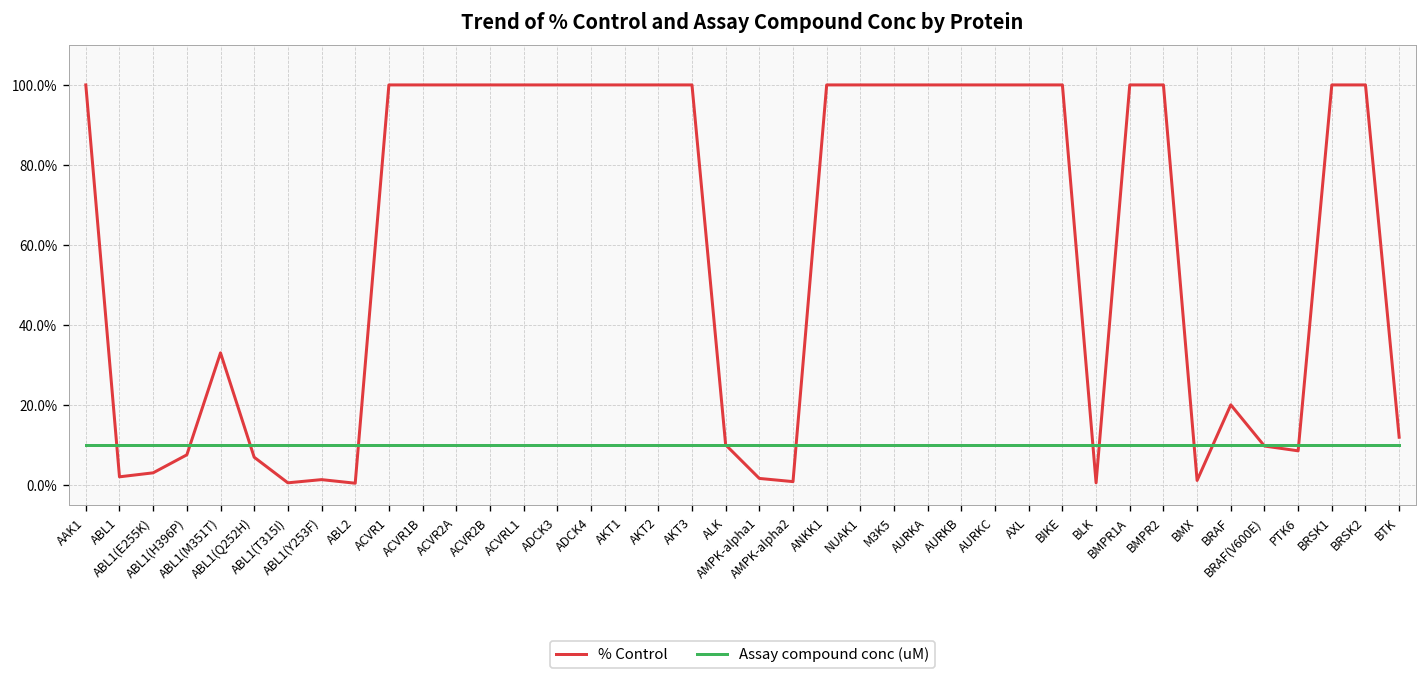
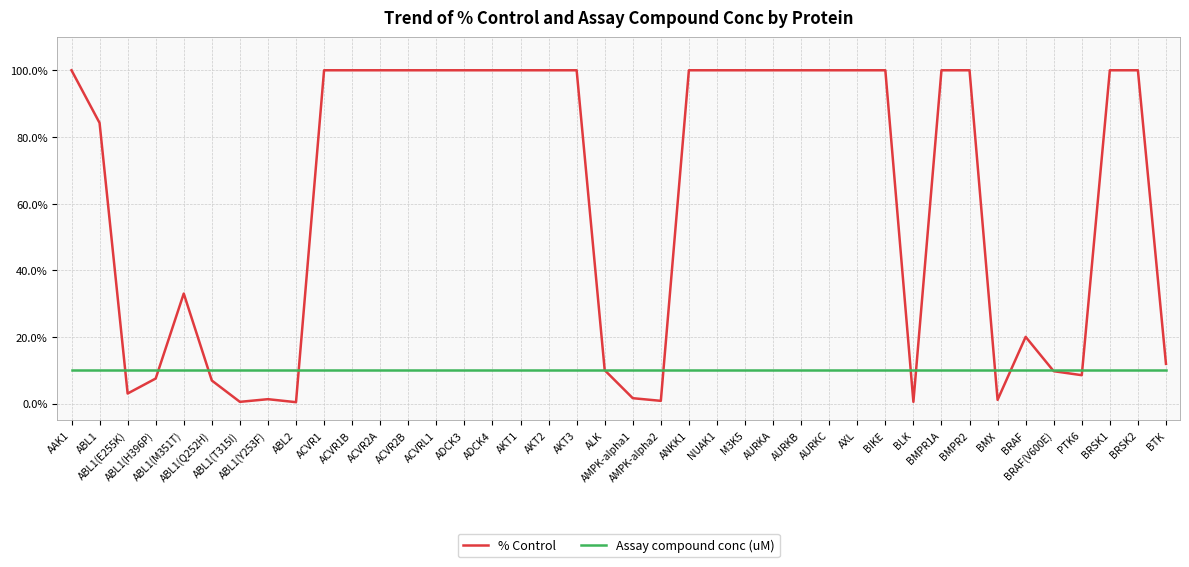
% Control, ABL1: 2% -> 84%
